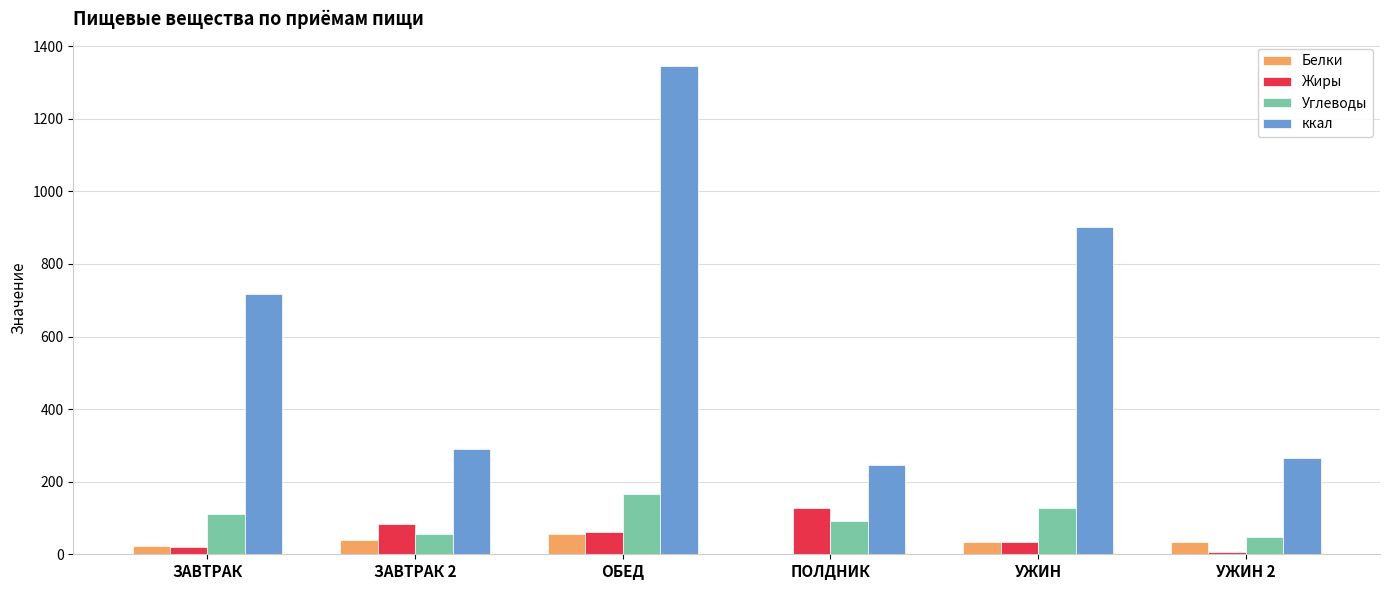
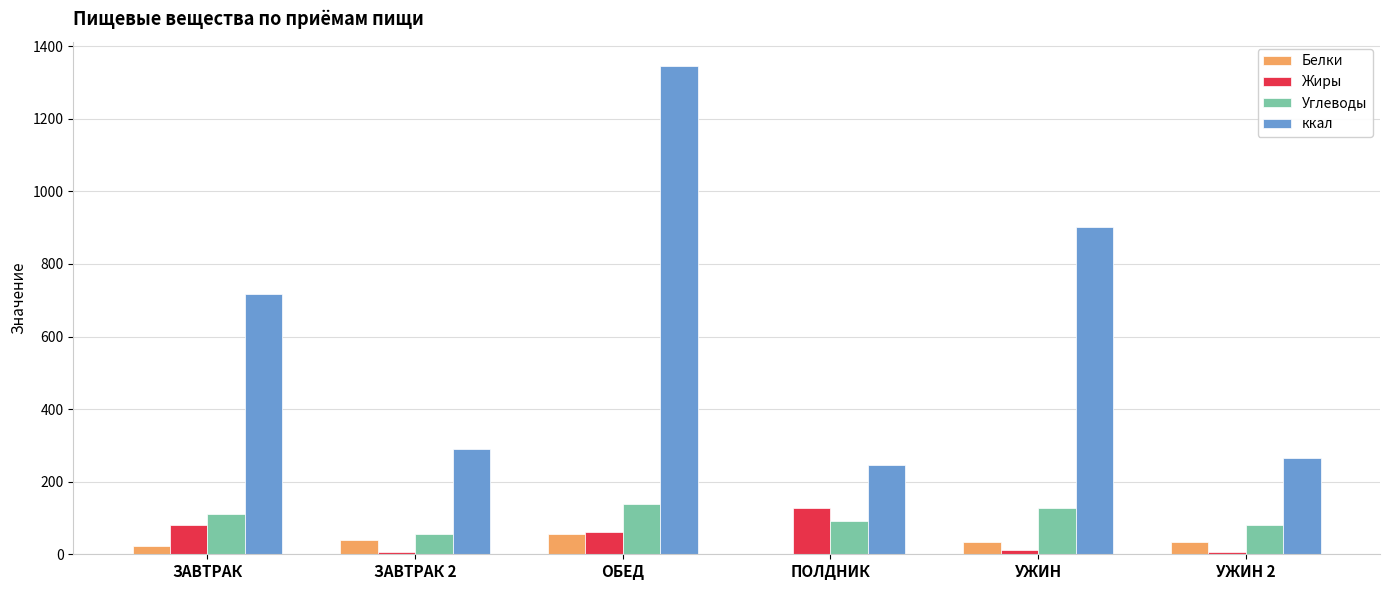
Жиры, ЗАВТРАК: 20 -> 80
Жиры, ЗАВТРАК 2: 80 -> 10
Углеводы, ОБЕД: 170 -> 140
Жиры, УЖИН: 30 -> 10
Углеводы, УЖИН 2: 50 -> 80
